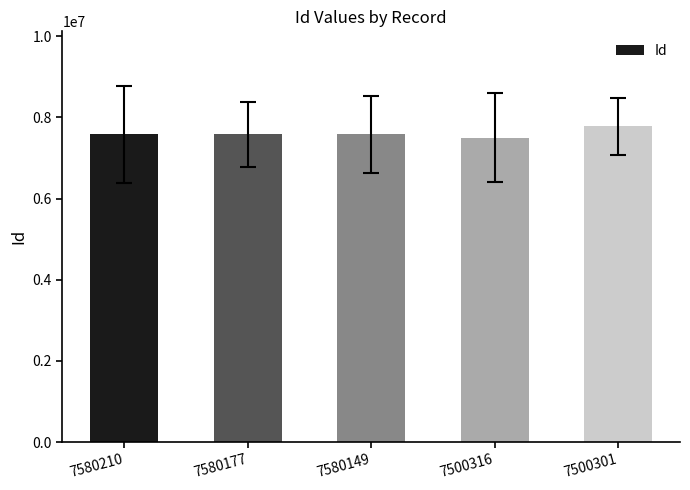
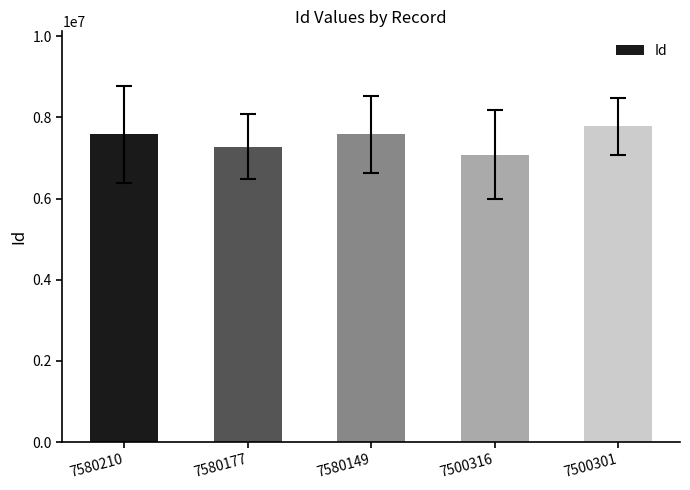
Id, 7580177: 7600000 -> 7300000
Id, 7500316: 7500000 -> 7100000
